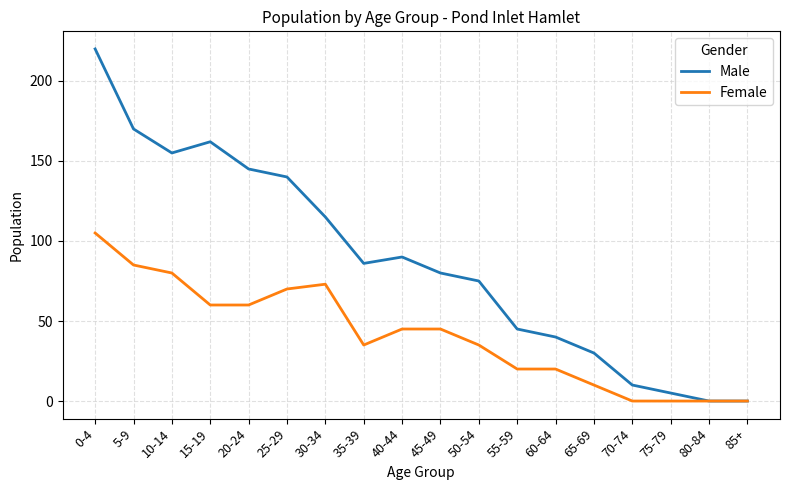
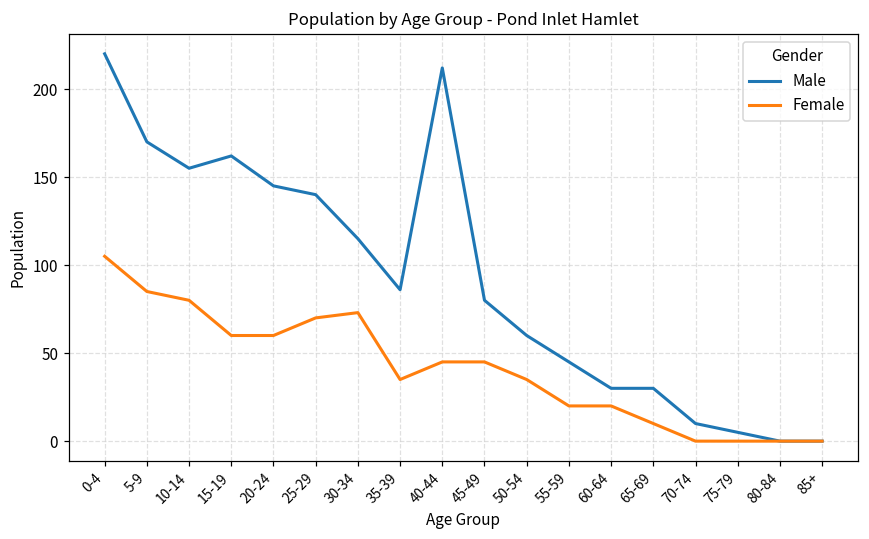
Male, 40-44: 90 -> 212
Male, 50-54: 75 -> 60
Male, 60-64: 40 -> 30
